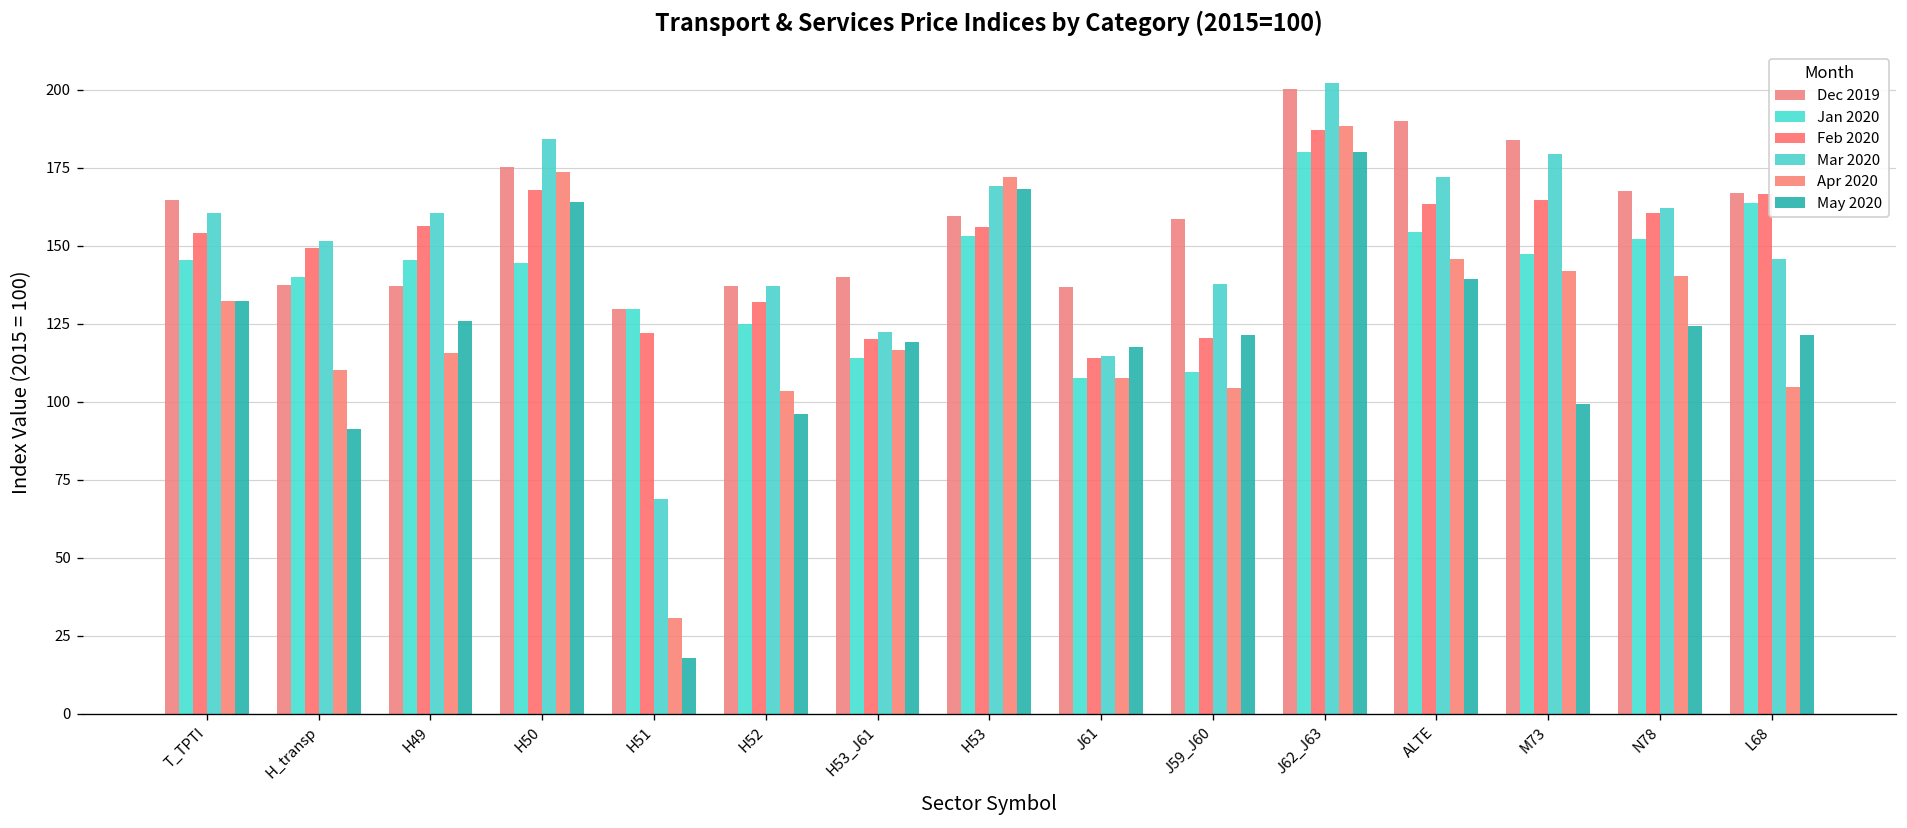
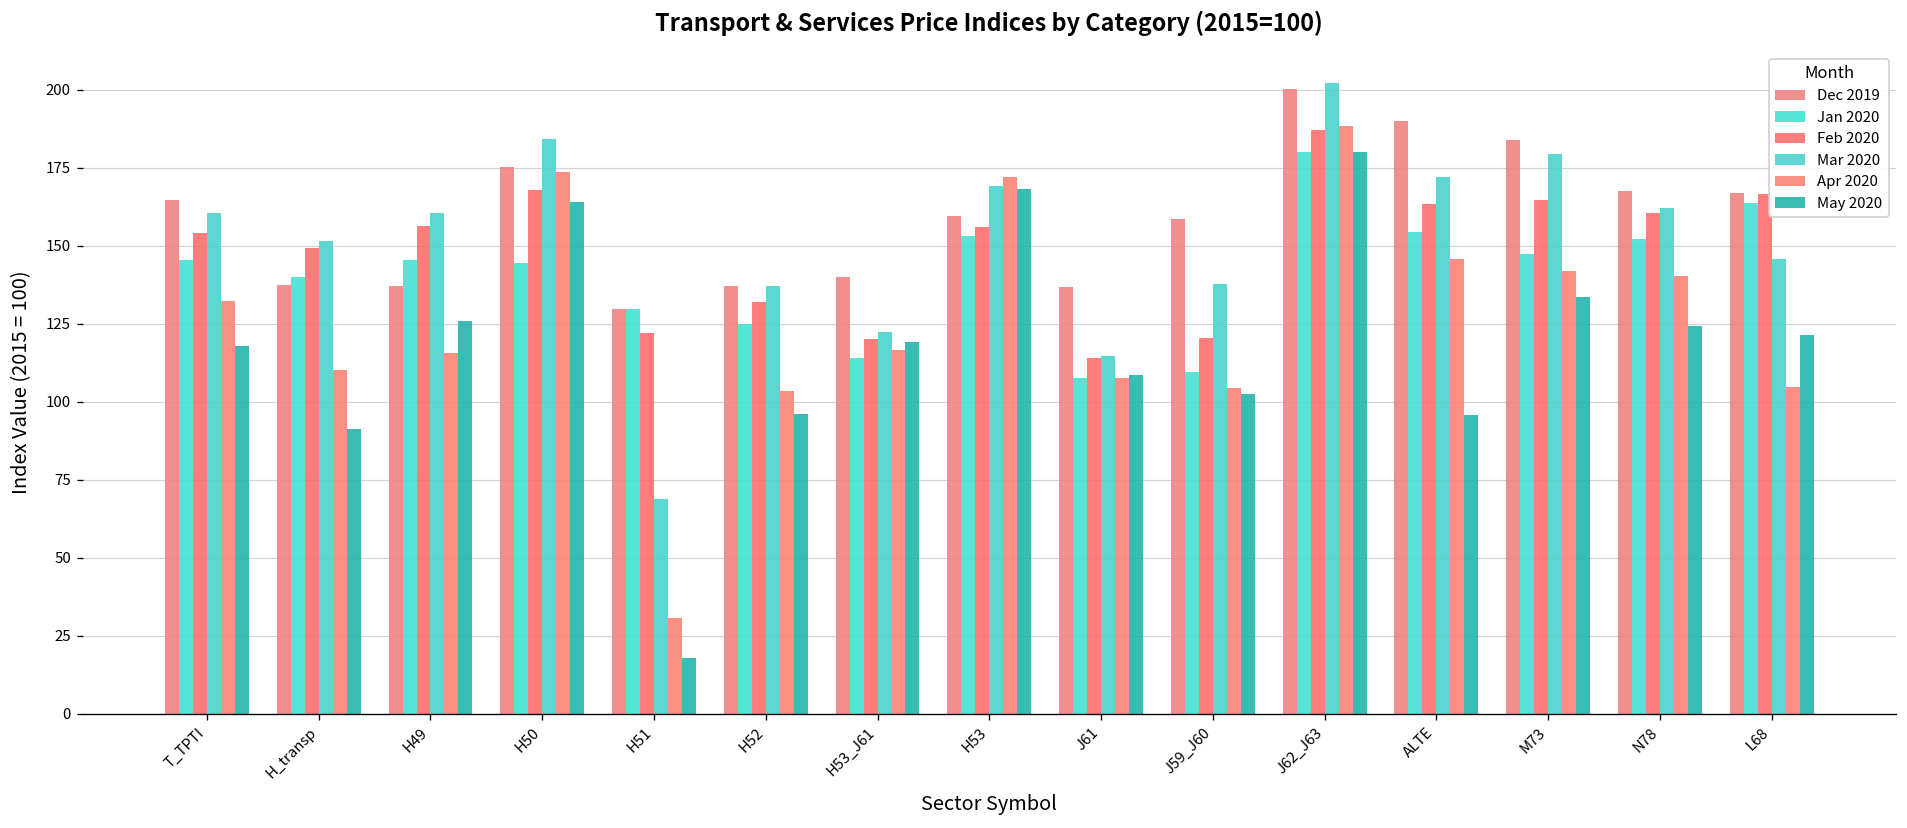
May 2020, T_TPTI: 132 -> 118
May 2020, J61: 118 -> 109
May 2020, J59_J60: 121 -> 102
May 2020, ALTE: 139 -> 96
May 2020, M73: 99 -> 133
